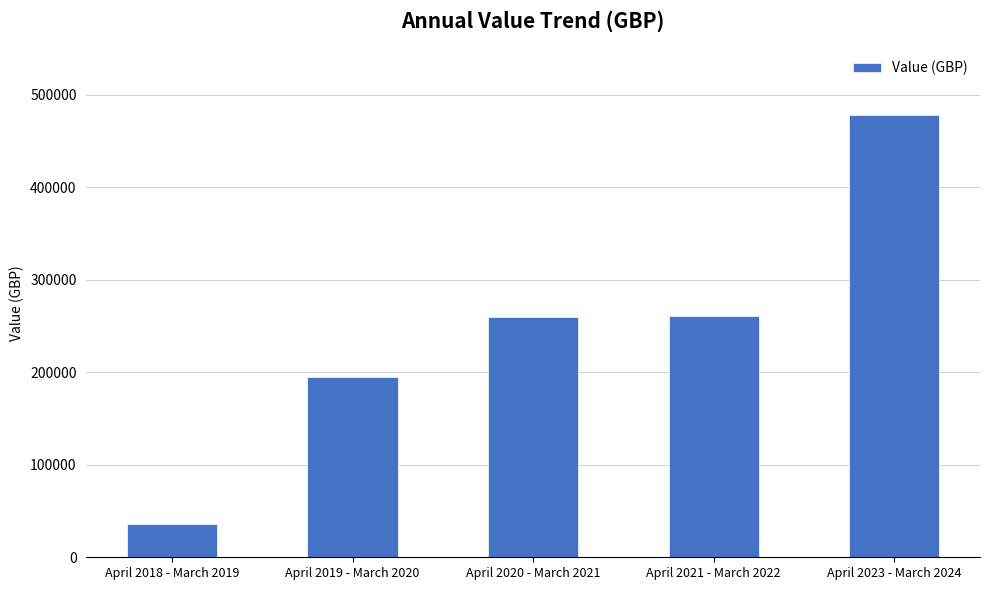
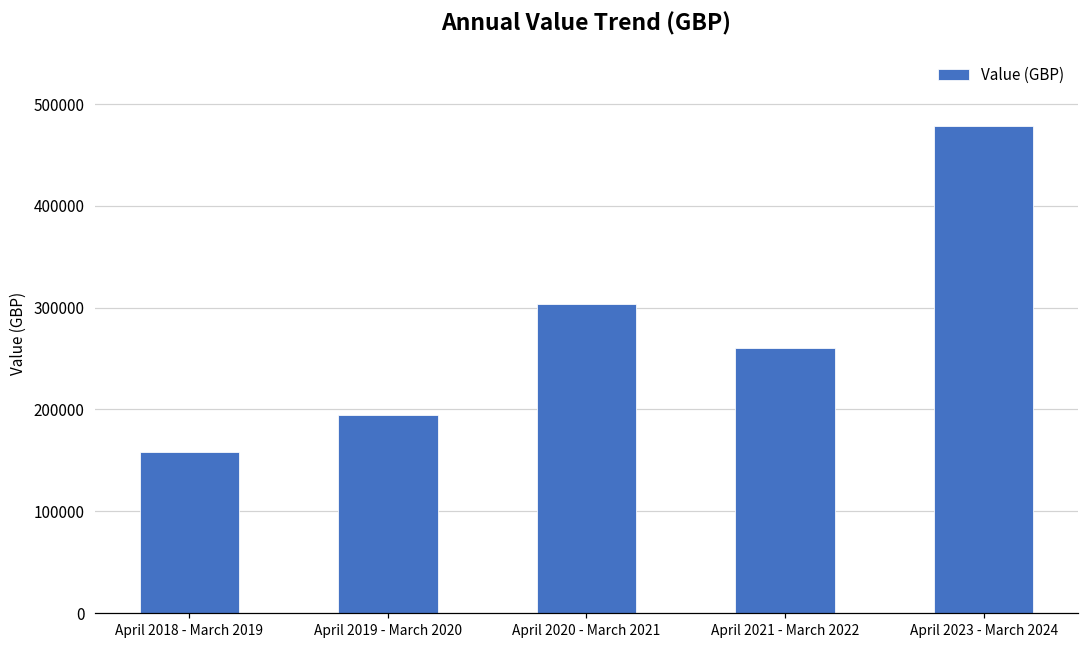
April 2018 - March 2019: 40000 -> 160000
April 2020 - March 2021: 260000 -> 300000
